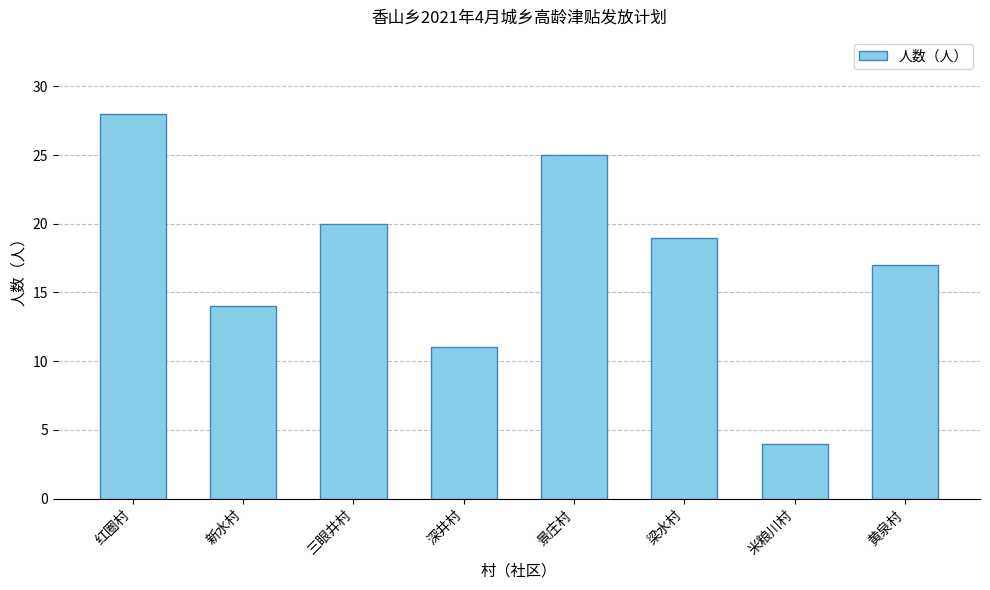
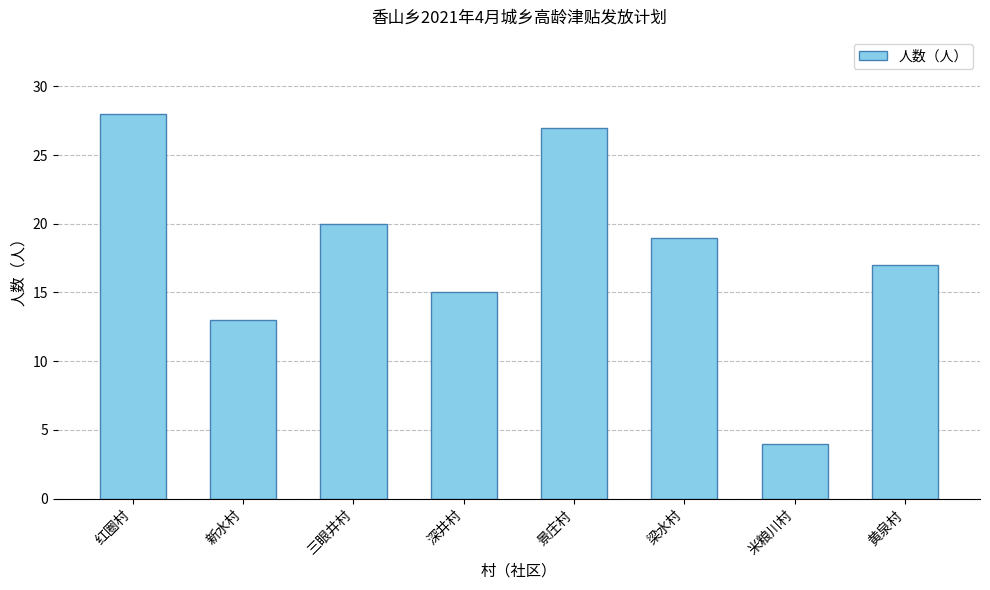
新水村: 14 -> 13
深井村: 11 -> 15
景庄村: 25 -> 27
